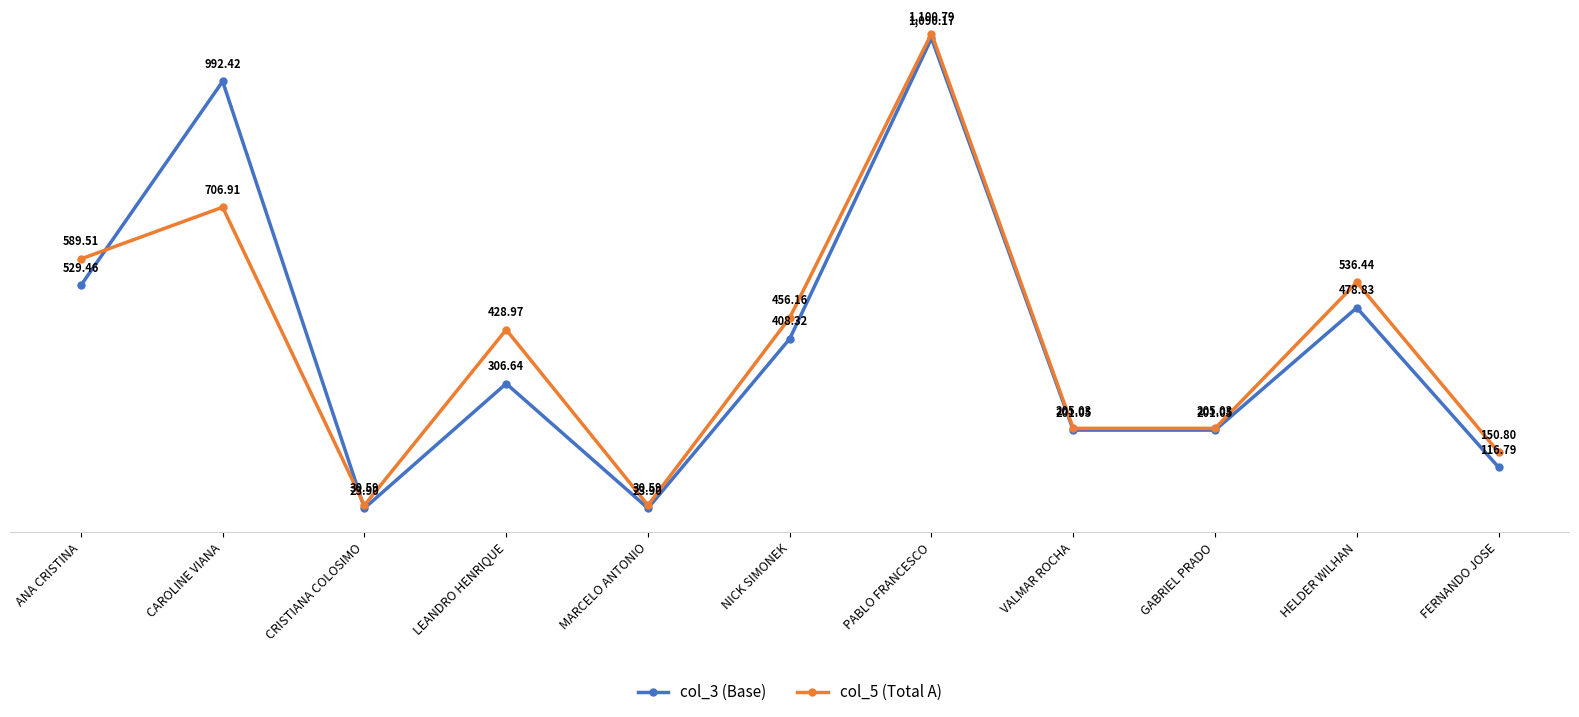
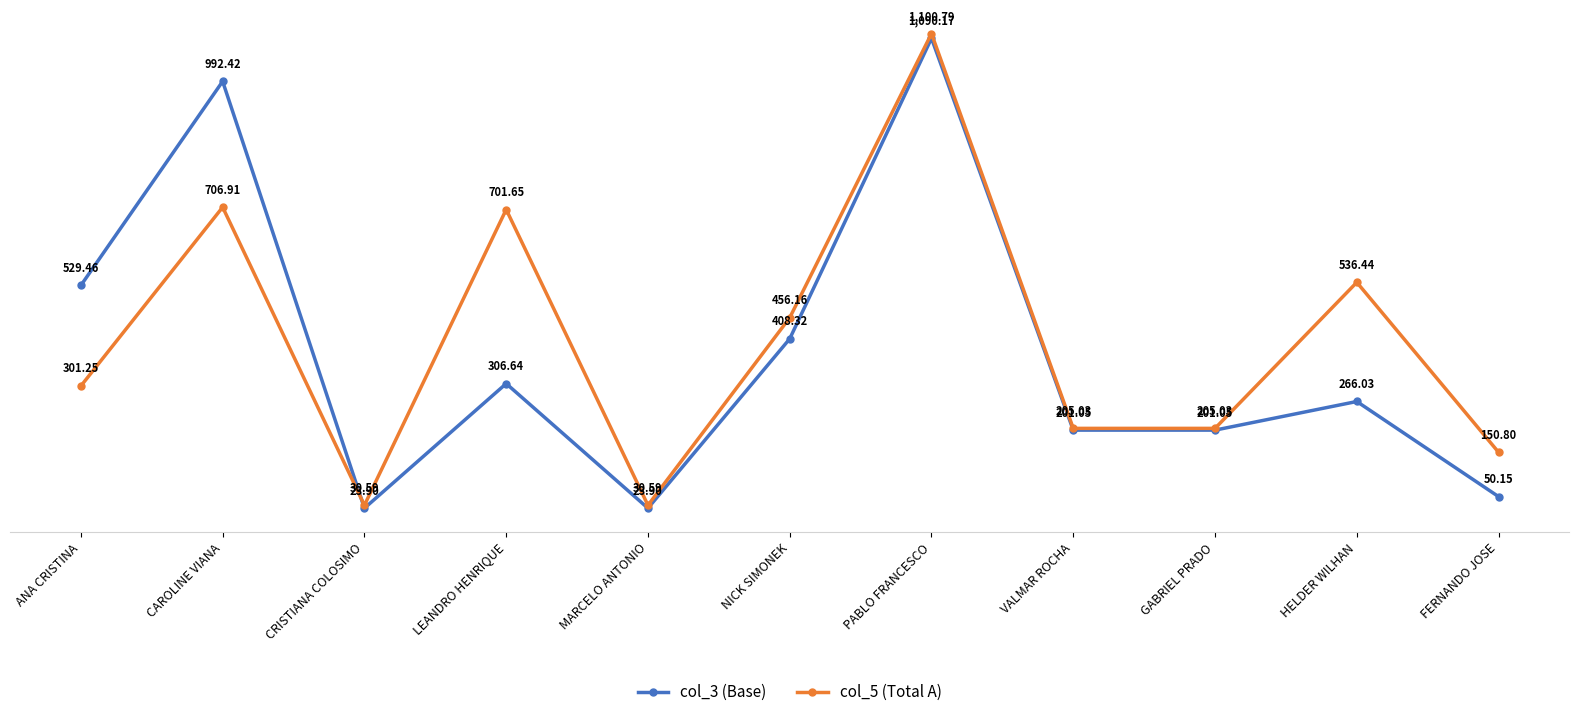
col_5 (Total A), ANA CRISTINA: 589.51 -> 301.25
col_5 (Total A), LEANDRO HENRIQUE: 428.97 -> 701.65
col_3 (Base), HELDER WILHAN: 478.83 -> 266.03
col_3 (Base), FERNANDO JOSE: 116.79 -> 50.15
